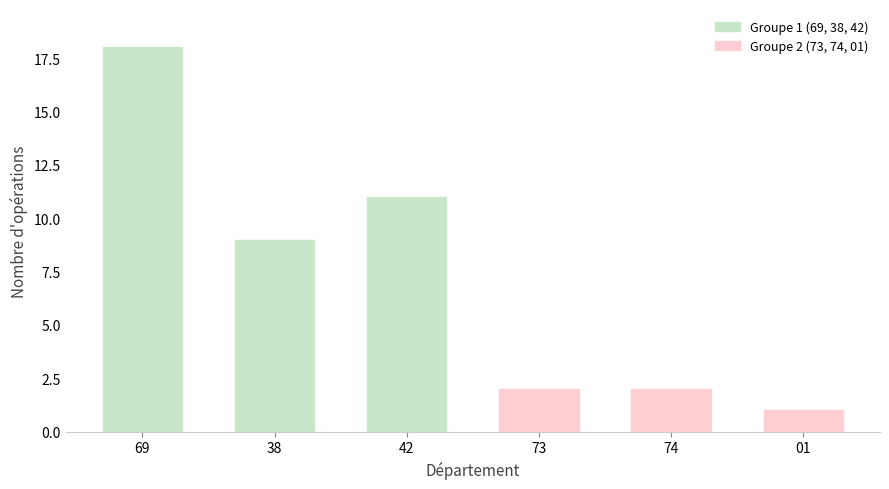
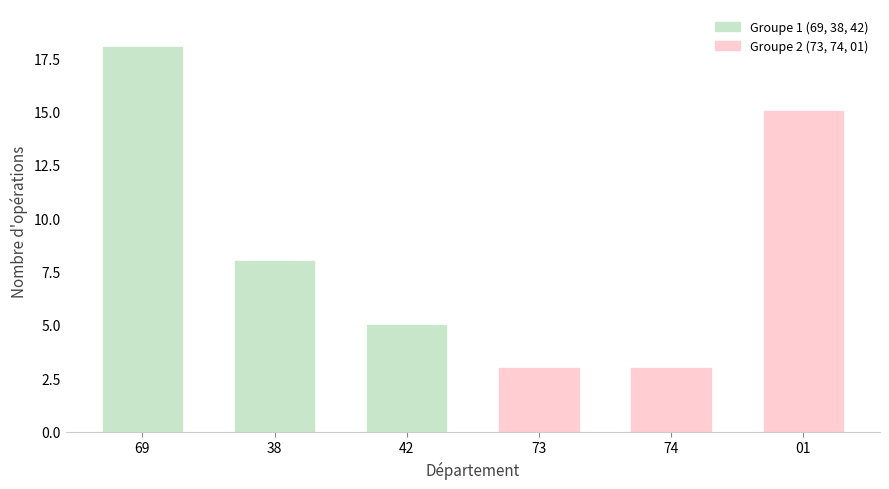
38: 9 -> 8
42: 11 -> 5
73: 2 -> 3
74: 2 -> 3
01: 1 -> 15
